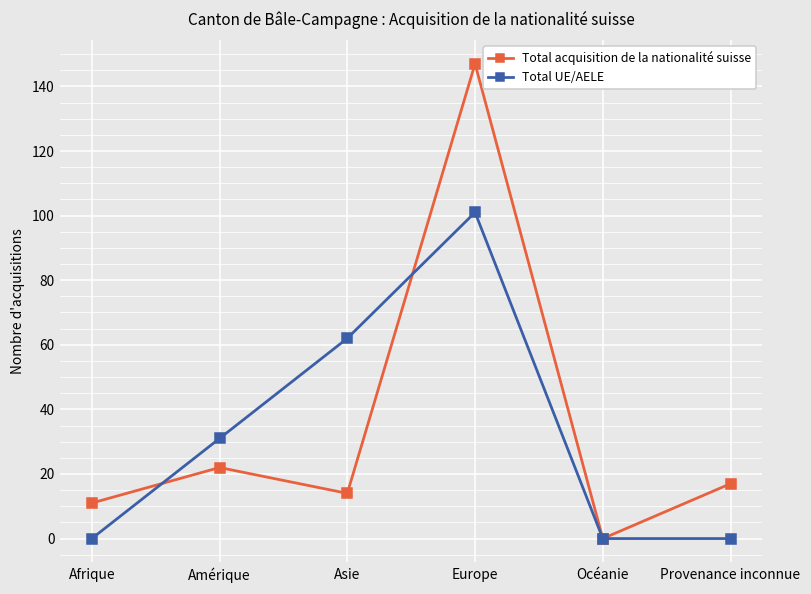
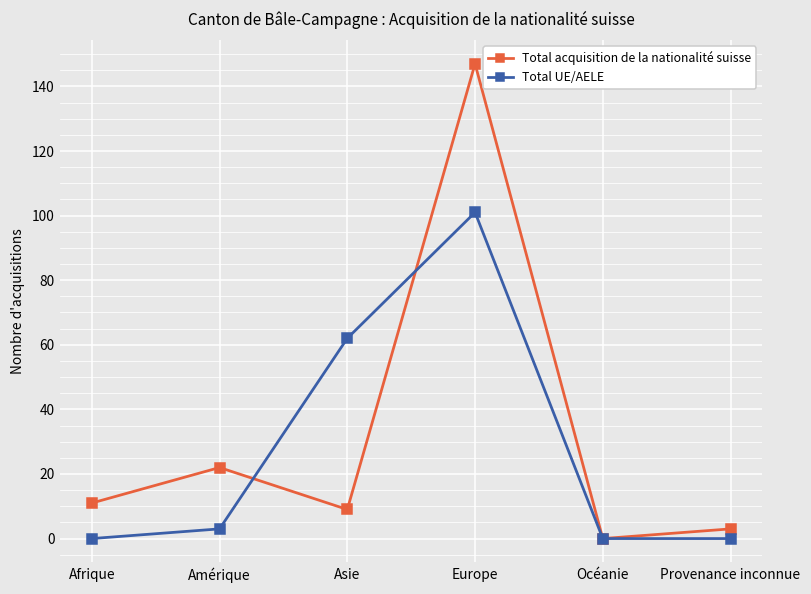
Total UE/AELE, Amérique: 31 -> 3
Total acquisition de la nationalité suisse, Asie: 14 -> 9
Total acquisition de la nationalité suisse, Provenance inconnue: 17 -> 3
